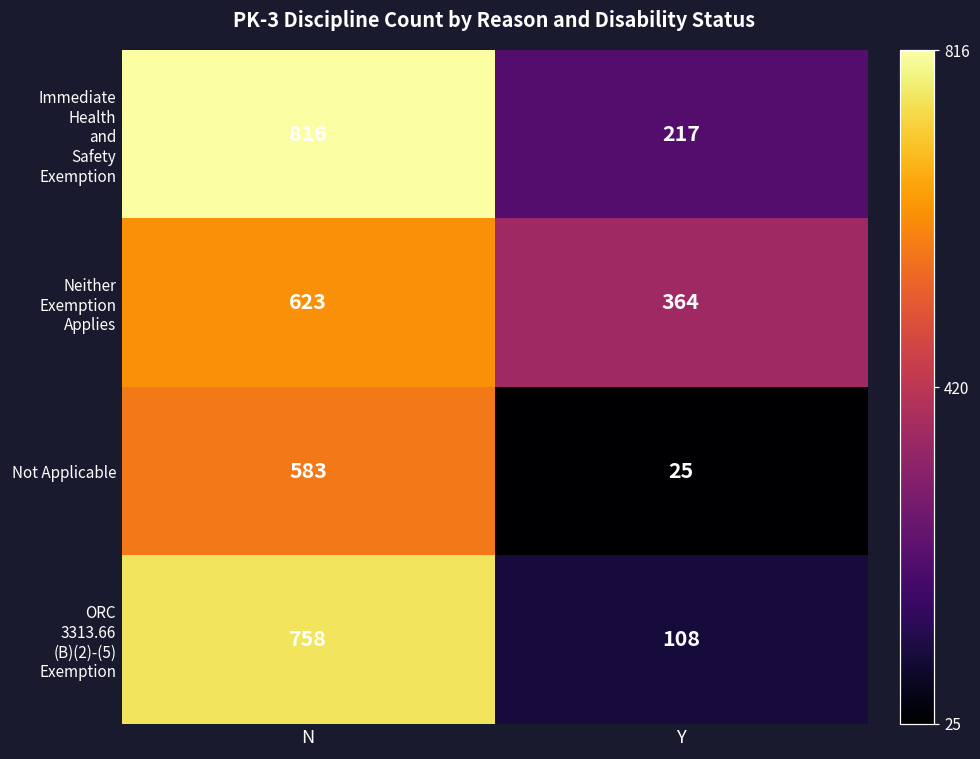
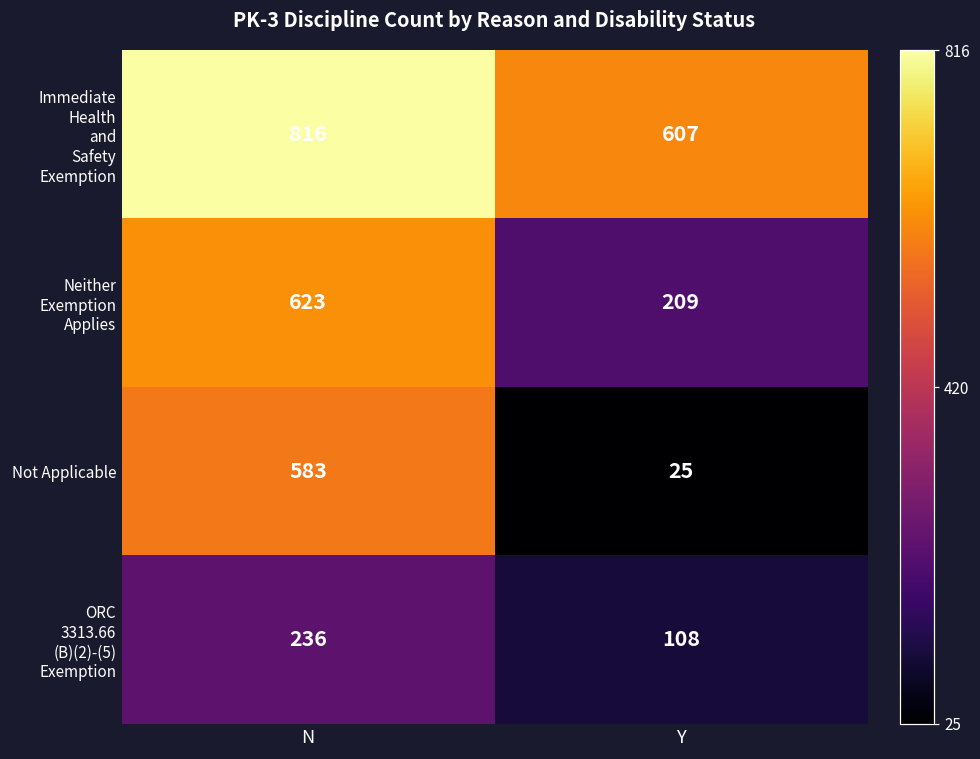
Immediate Health and Safety Exemption, Y: 217 -> 607
Neither Exemption Applies, Y: 364 -> 209
ORC 3313.66 (B)(2)-(5) Exemption, N: 758 -> 236
